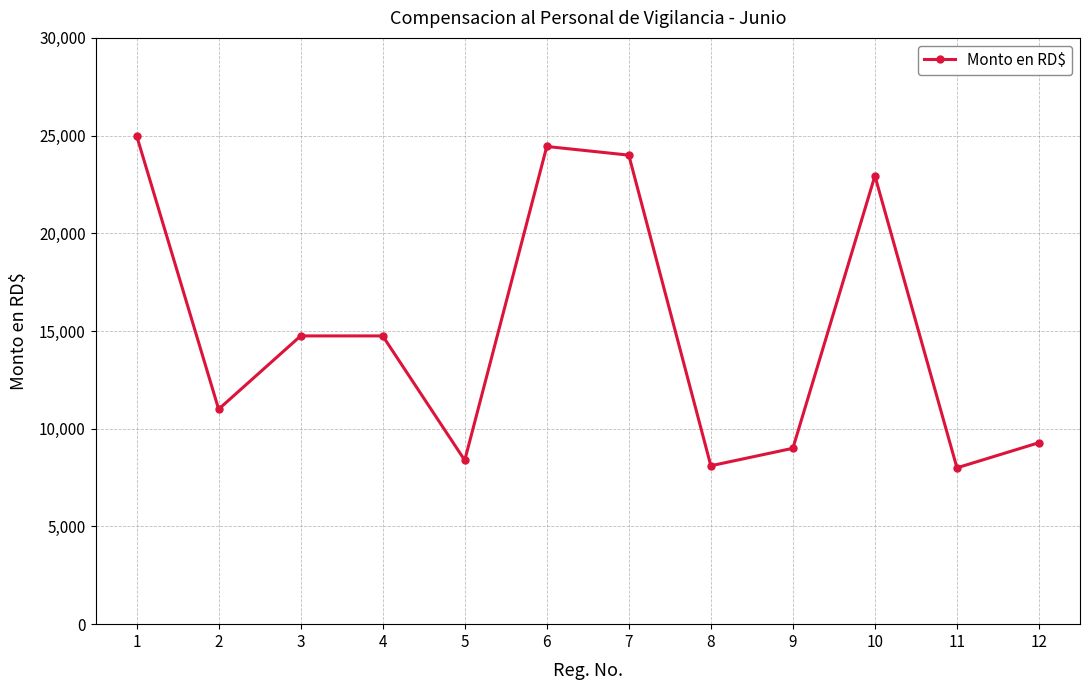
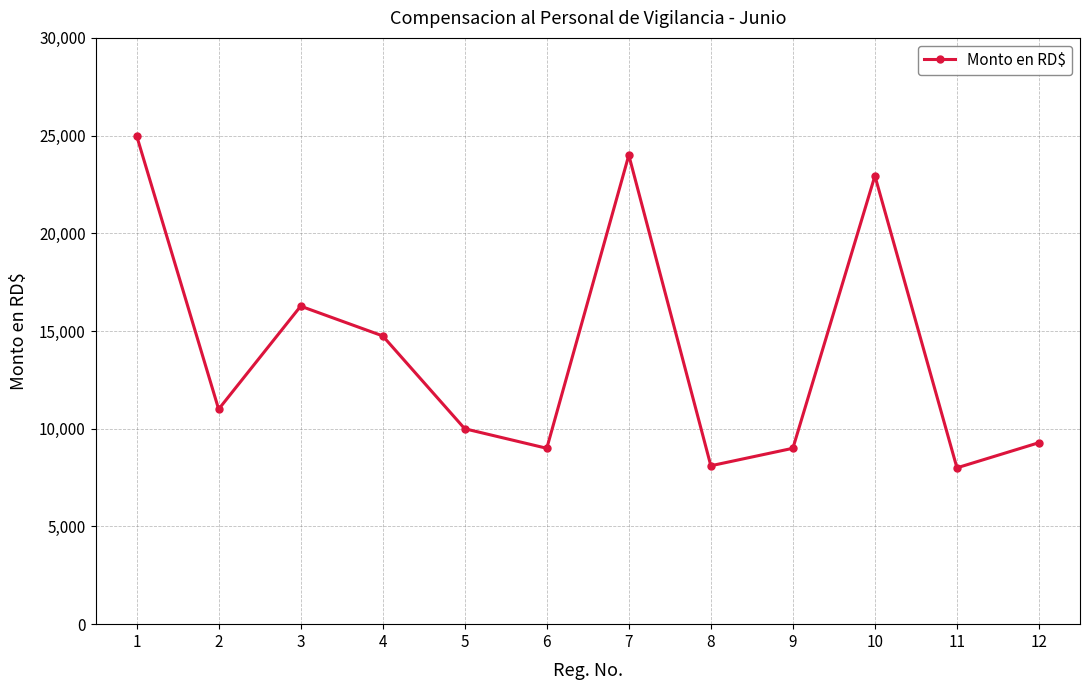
3: 14,800 -> 16,300
5: 8,400 -> 10,000
6: 24,400 -> 9,000
